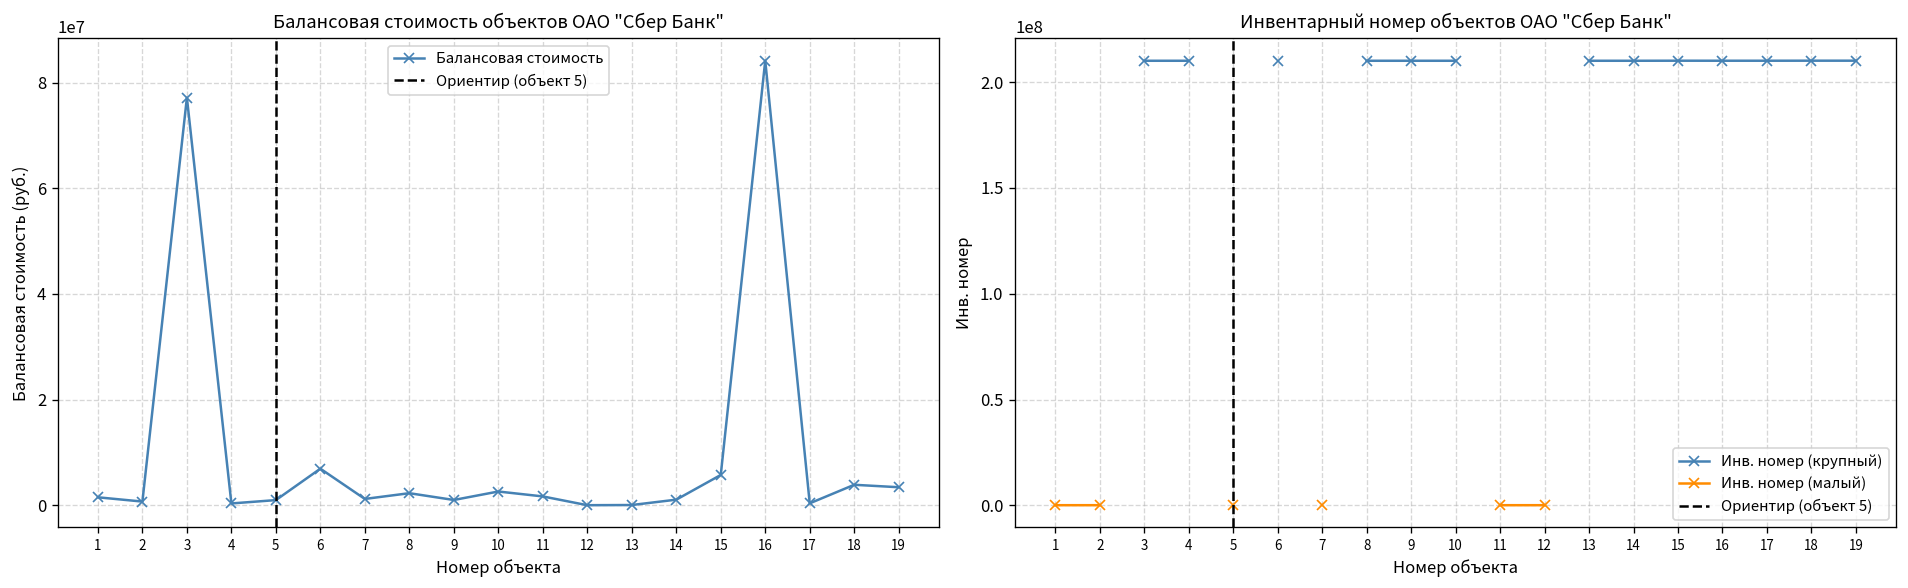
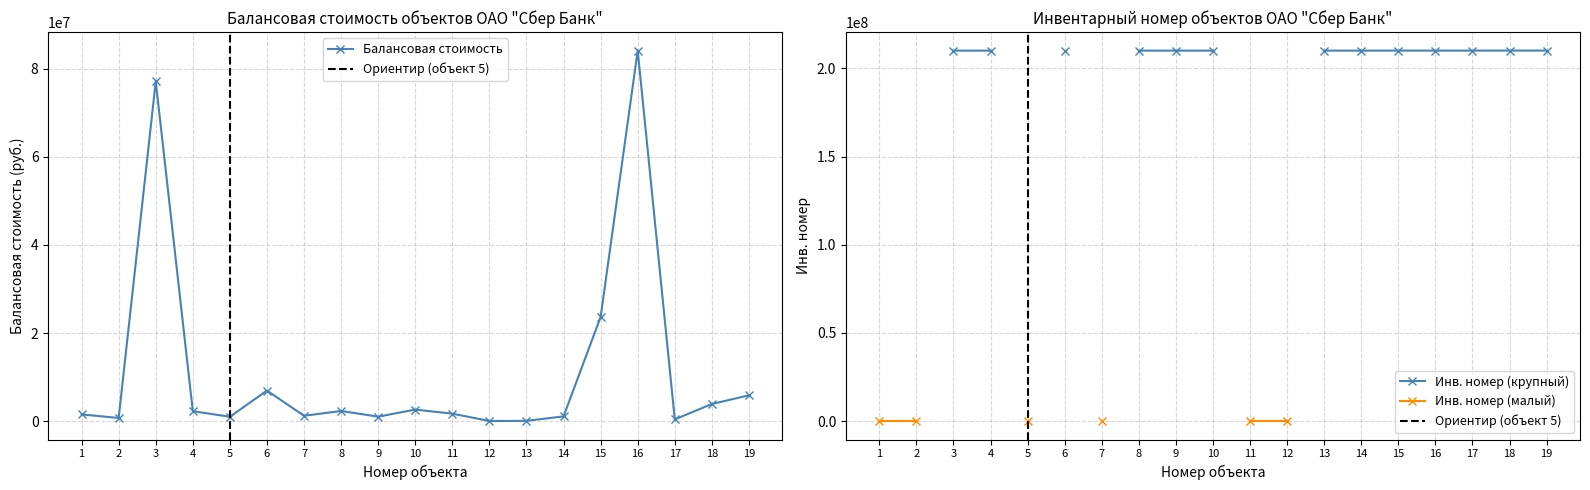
Балансовая стоимость объектов ОАО "Сбер Банк", 4: 0 -> 2000000
Балансовая стоимость объектов ОАО "Сбер Банк", 15: 6000000 -> 24000000
Балансовая стоимость объектов ОАО "Сбер Банк", 19: 3000000 -> 6000000
